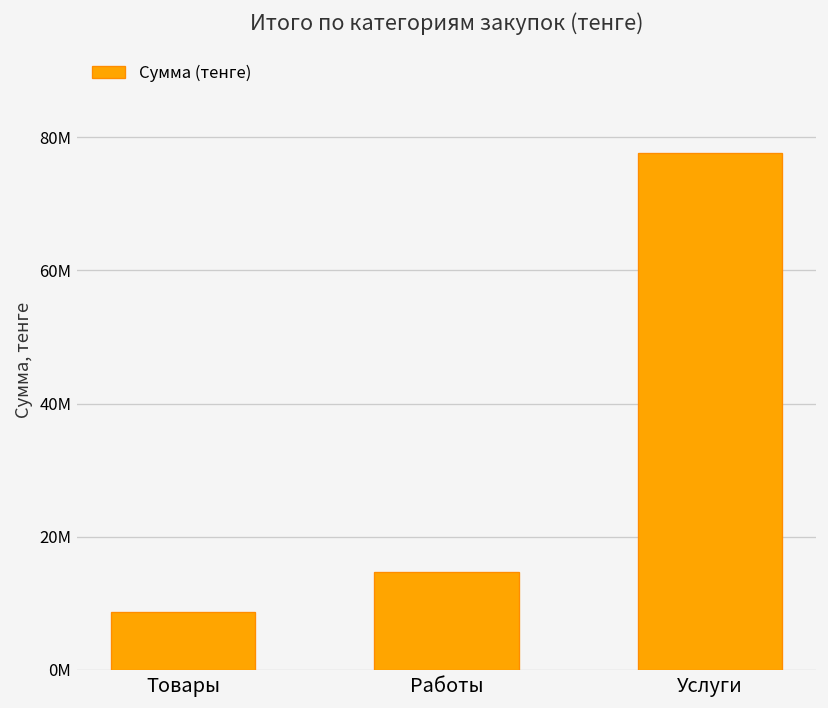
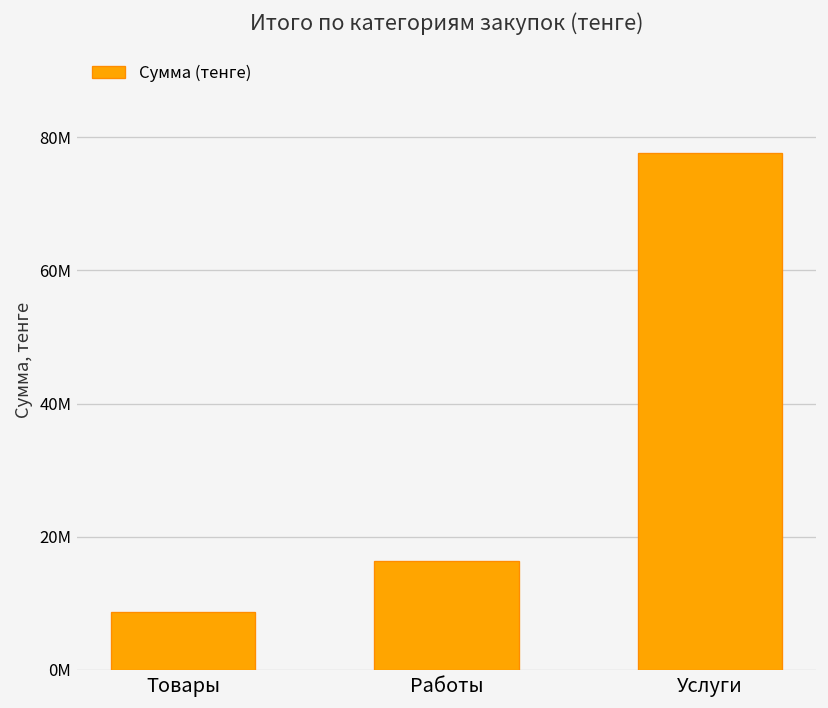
Работы: 15000000 -> 16000000
